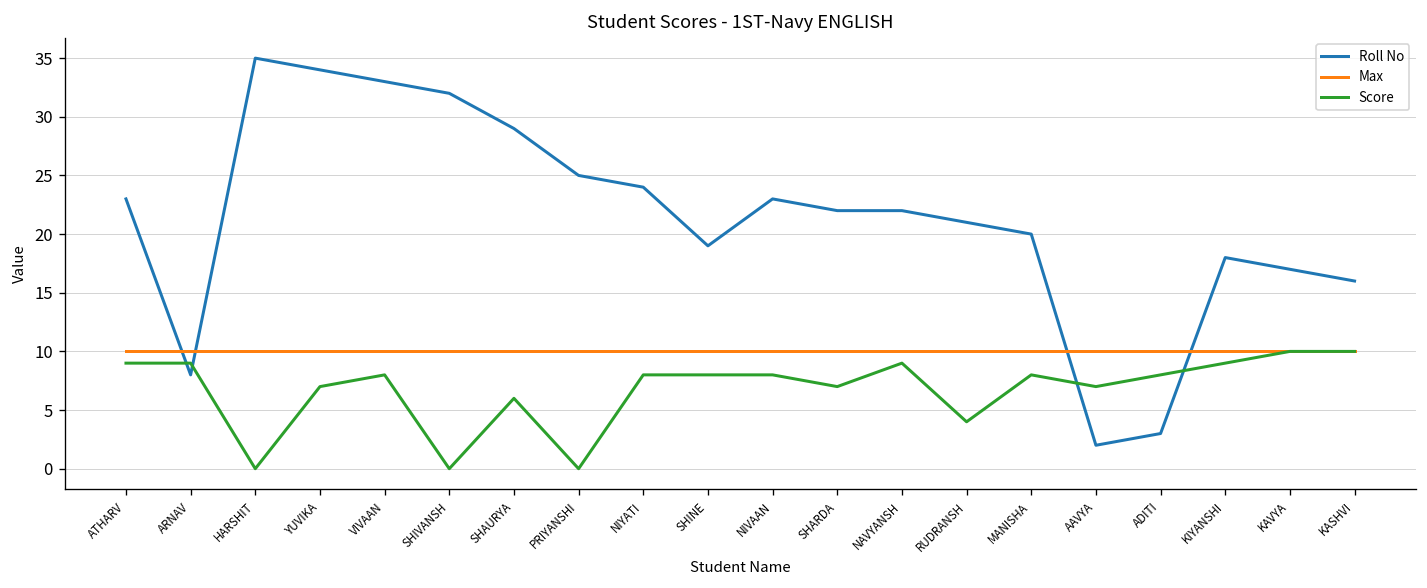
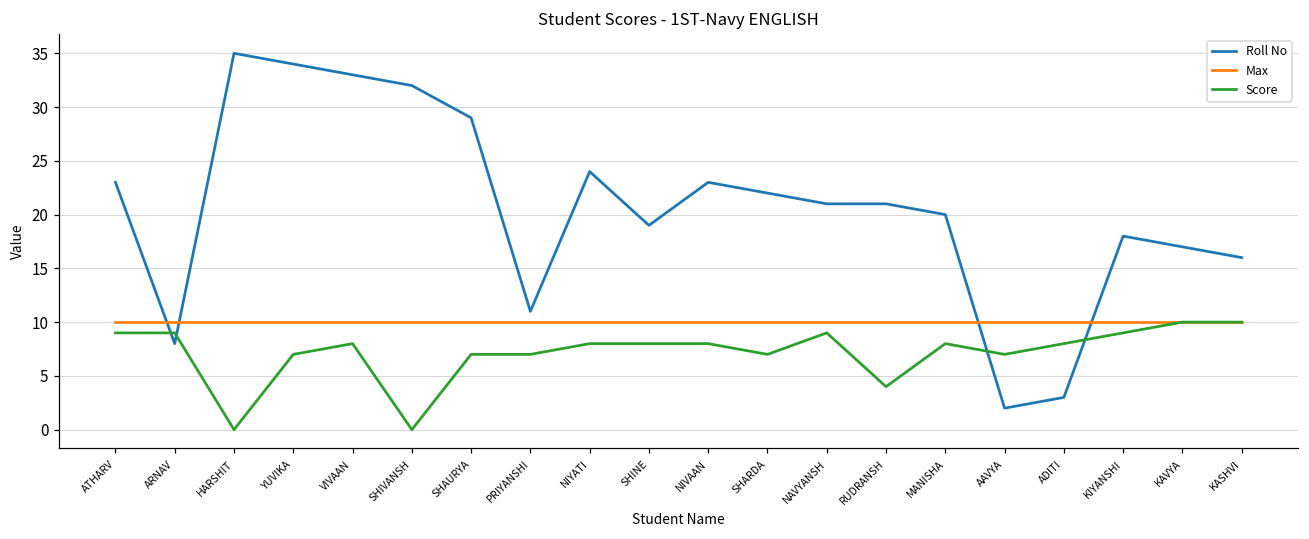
Score, SHAURYA: 6 -> 7
Roll No, PRIYANSHI: 25 -> 11
Score, PRIYANSHI: 0 -> 7
Roll No, NAVYANSH: 22 -> 21
